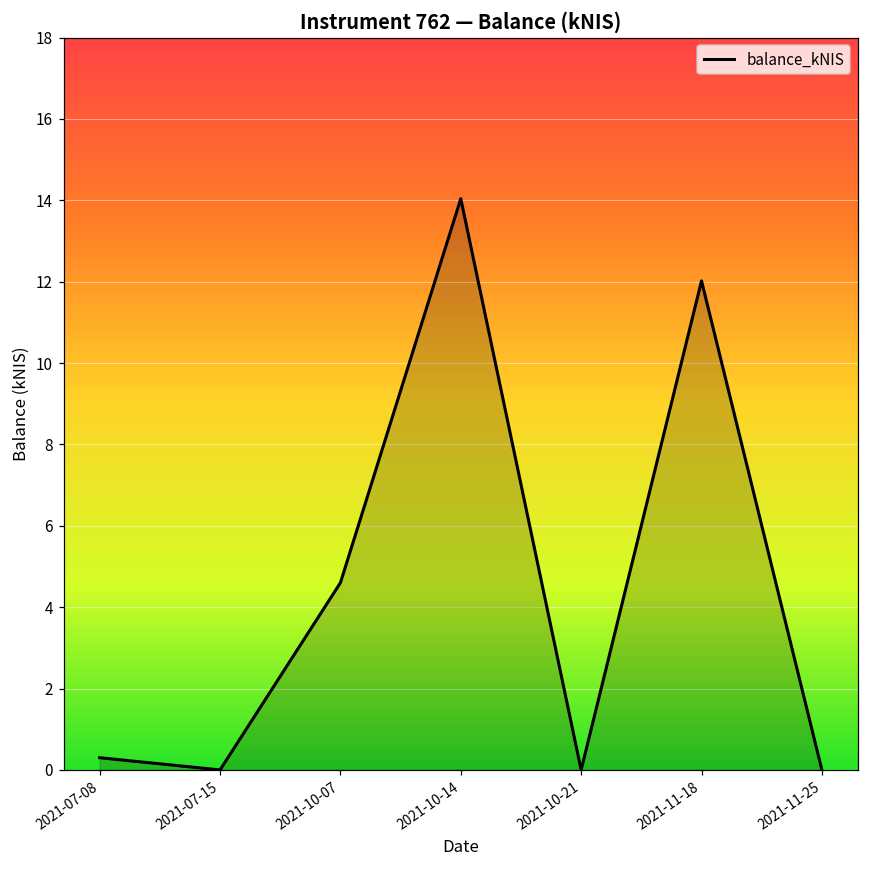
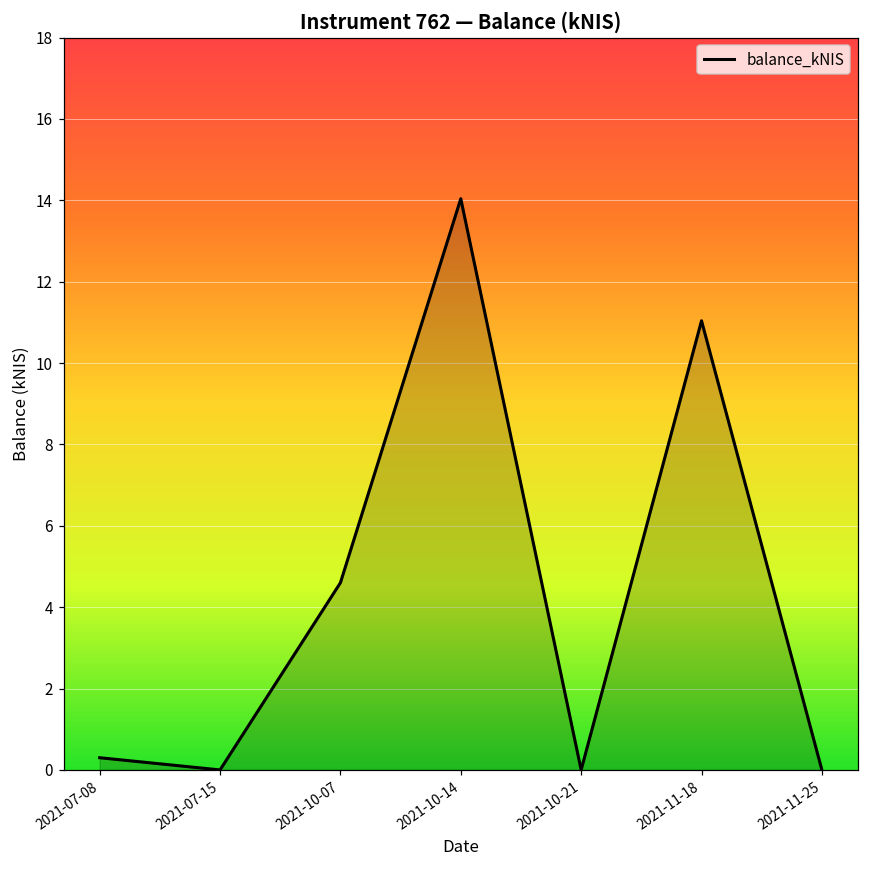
2021-11-18: 12.0 -> 11.0
